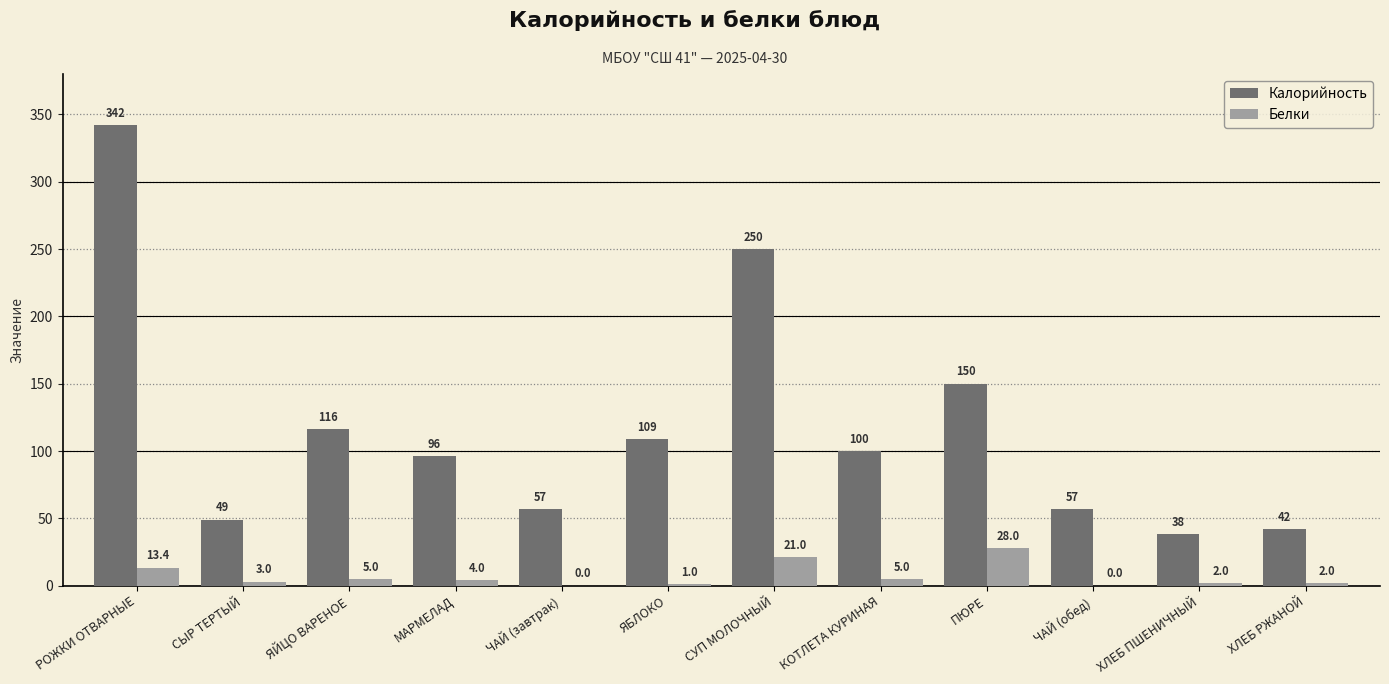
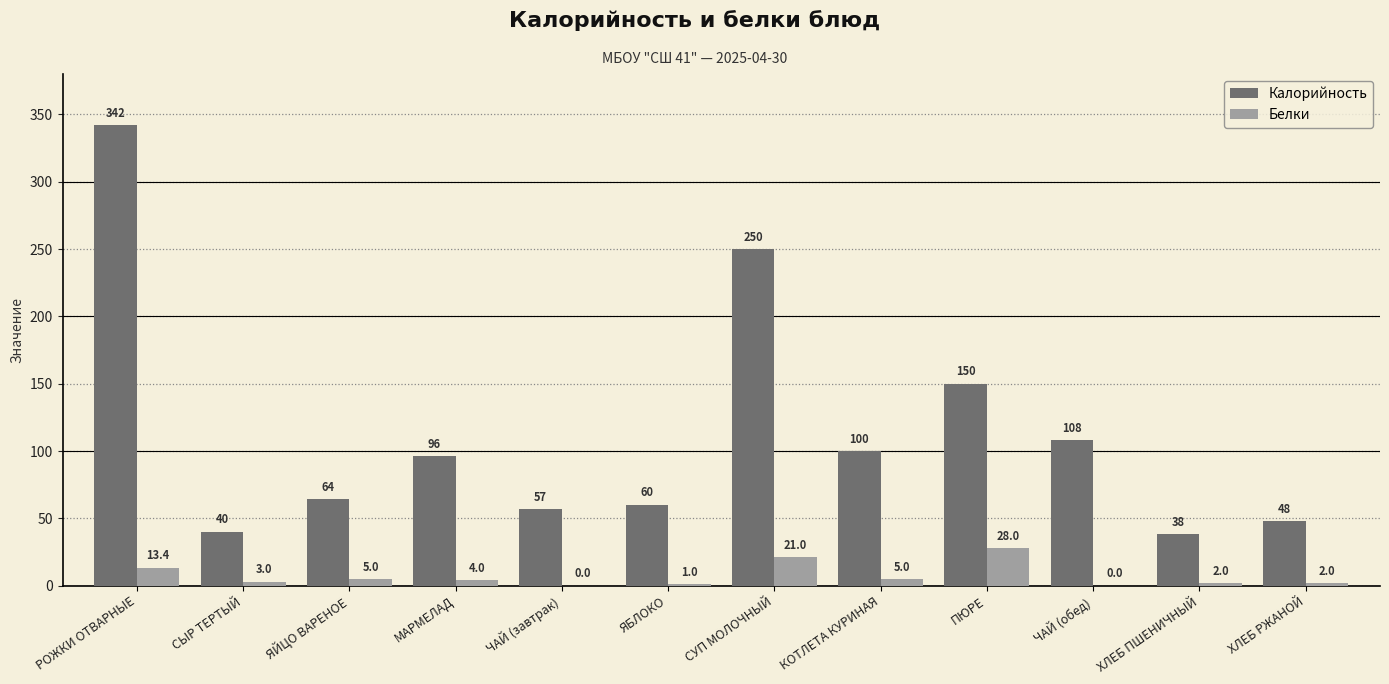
Калорийность, СЫР ТЕРТЫЙ: 49 -> 40
Калорийность, ЯЙЦО ВАРЕНОЕ: 116 -> 64
Калорийность, ЯБЛОКО: 109 -> 60
Калорийность, ЧАЙ (обед): 57 -> 108
Калорийность, ХЛЕБ РЖАНОЙ: 42 -> 48
